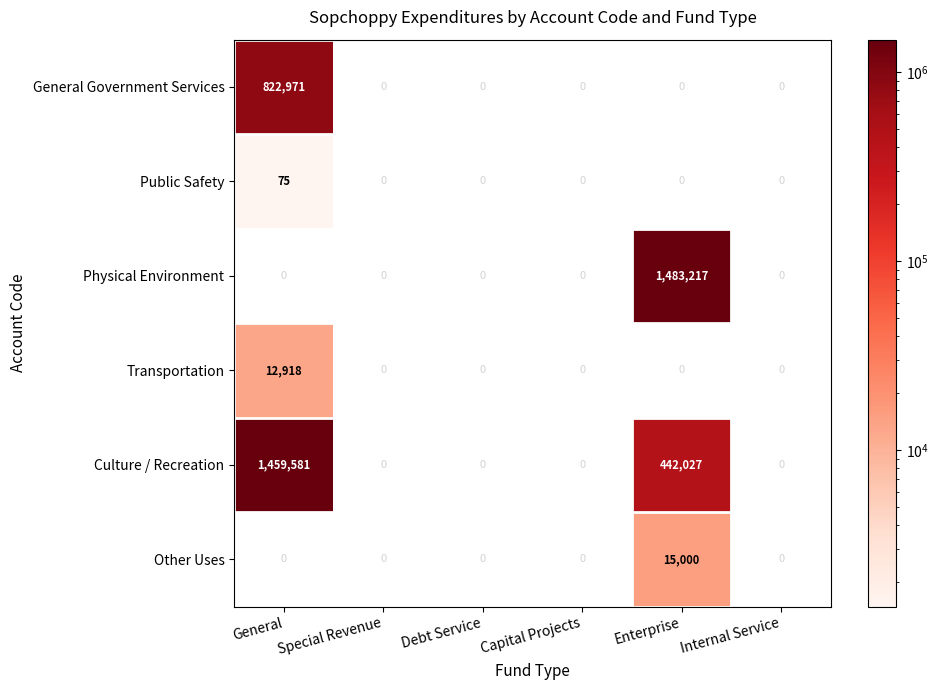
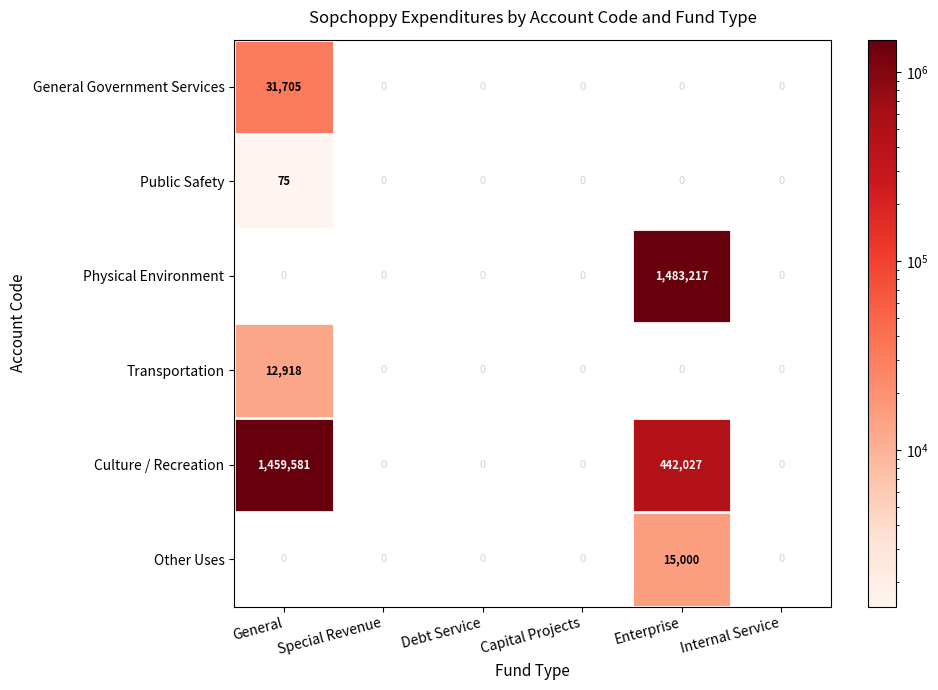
General Government Services, General: 822,971 -> 31,705
